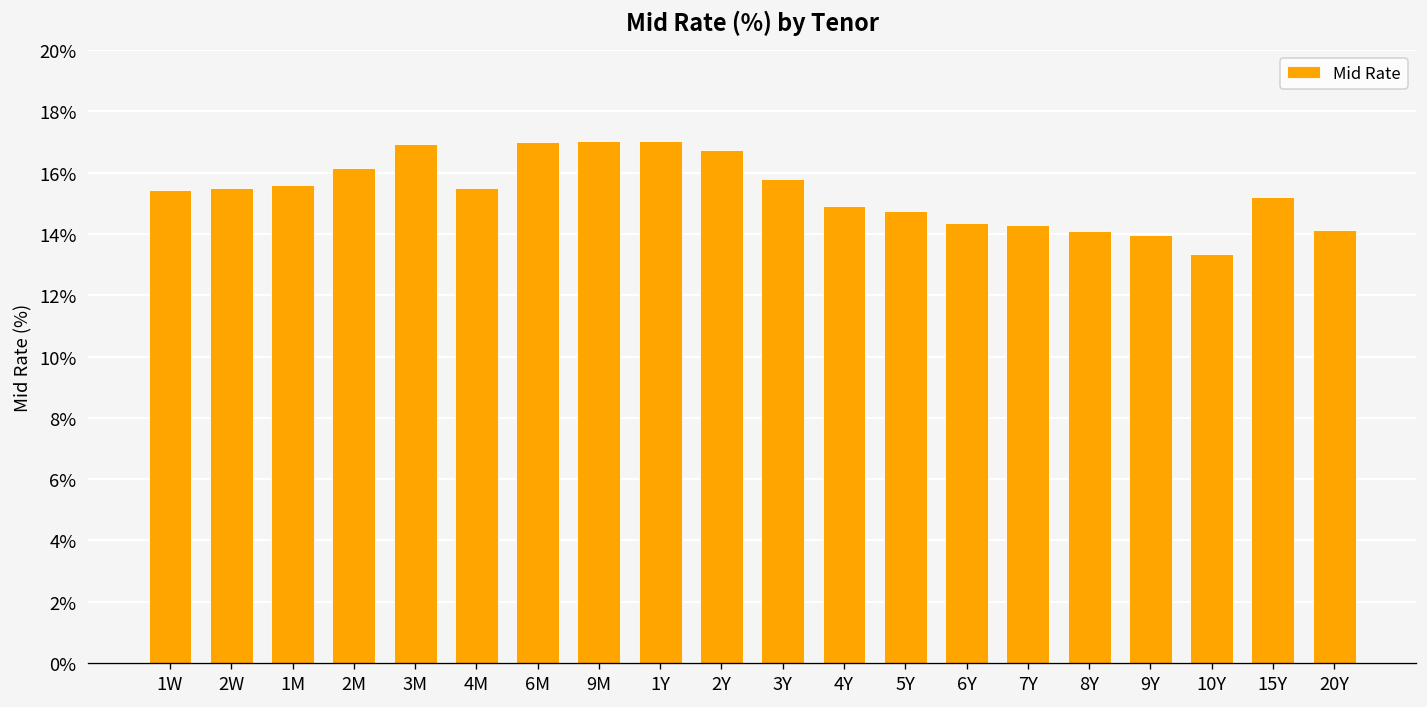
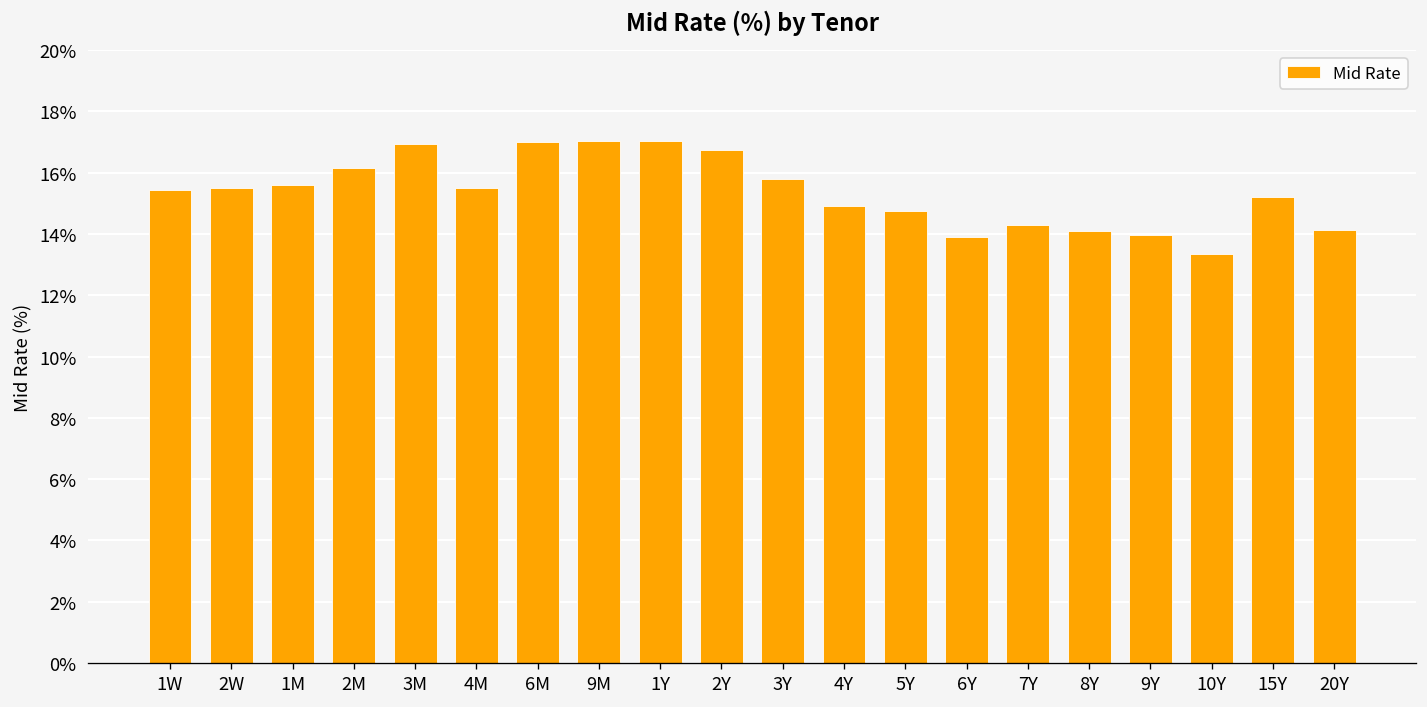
6Y: 14.4% -> 13.9%
